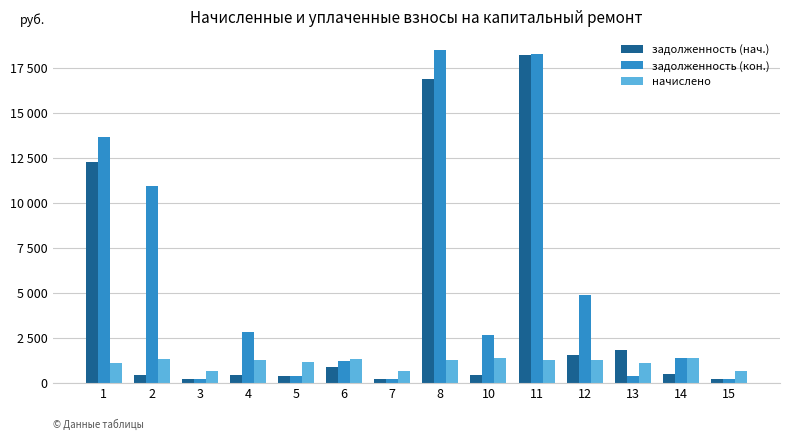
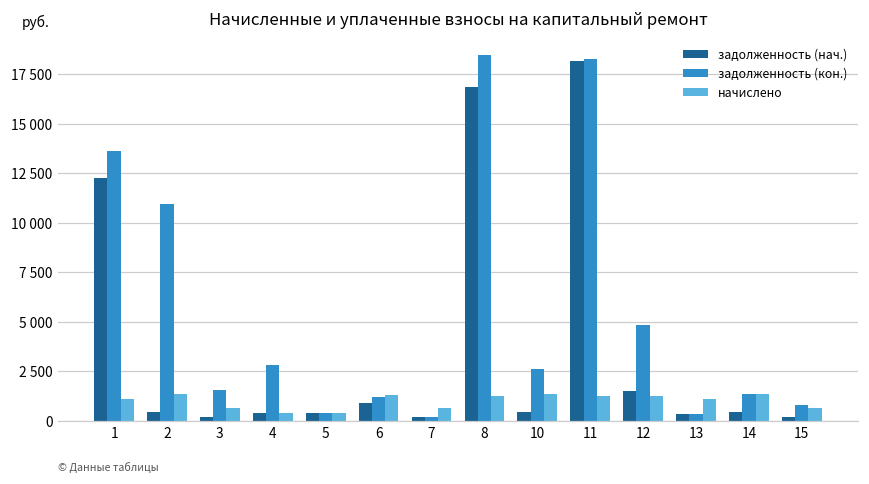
задолженность (кон.), 3: 200 -> 1600
начислено, 4: 1200 -> 400
начислено, 5: 1100 -> 400
задолженность (нач.), 13: 1800 -> 400
задолженность (кон.), 15: 200 -> 800
